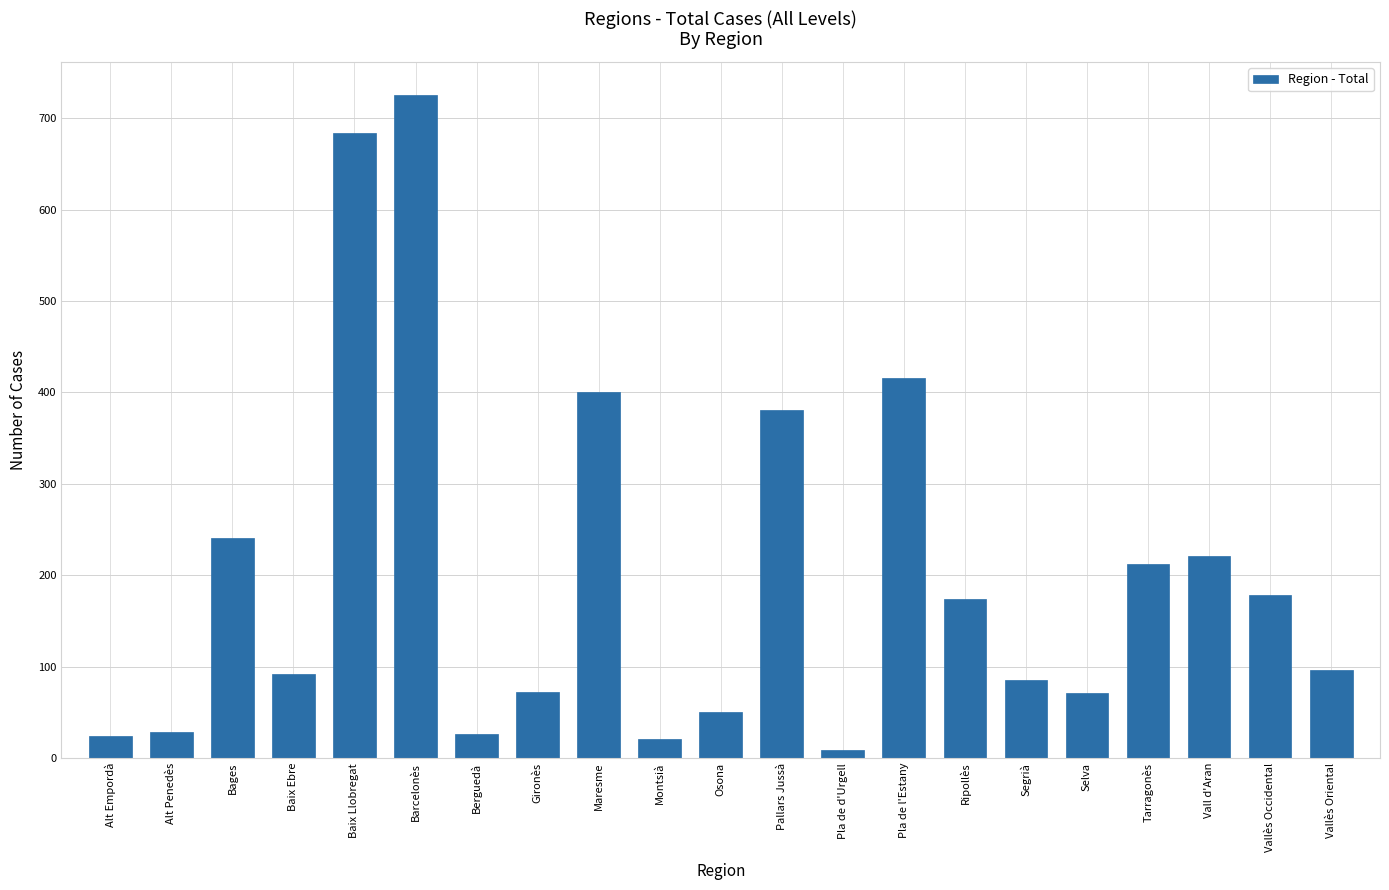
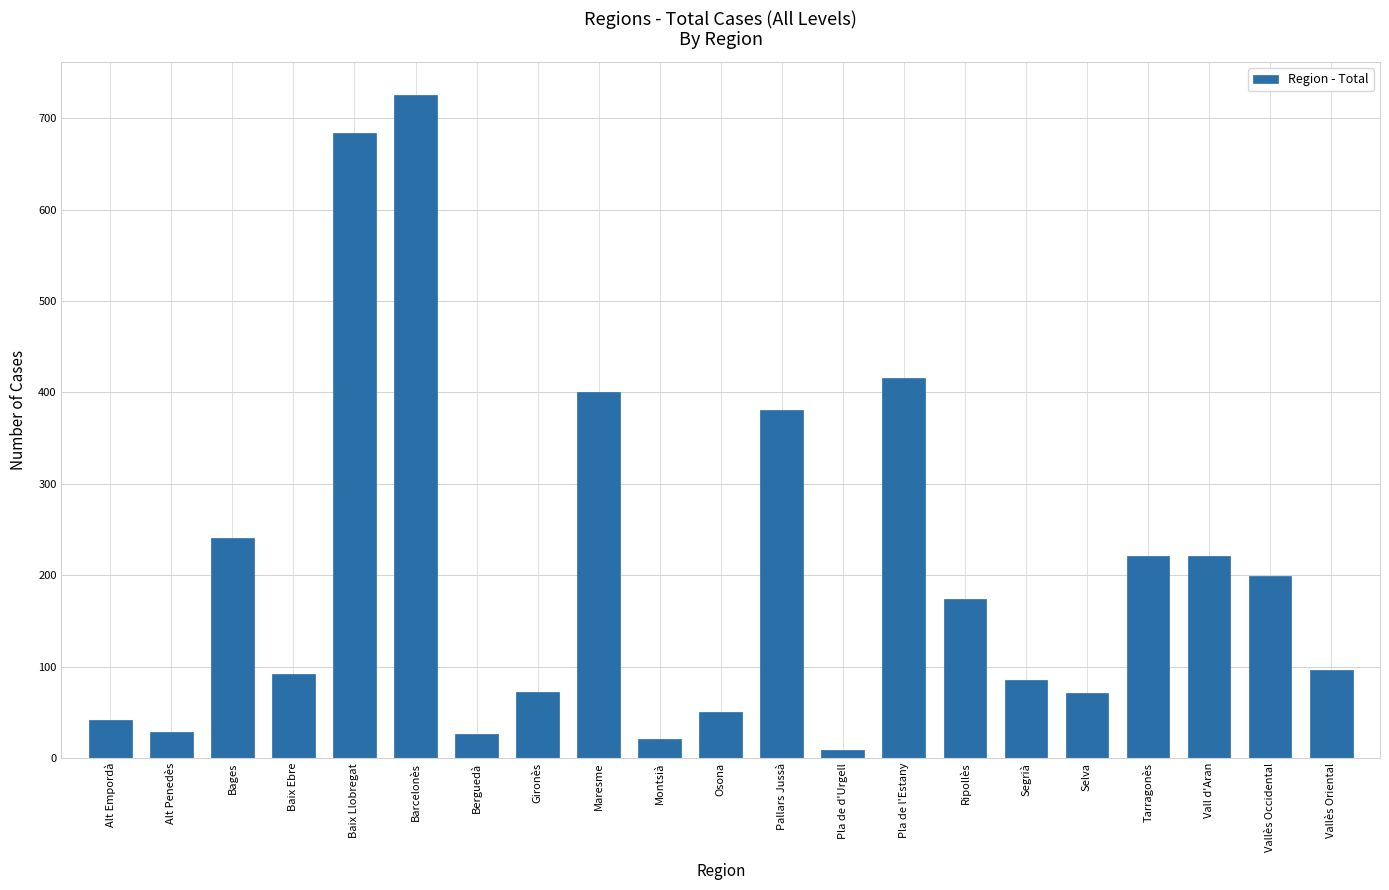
Alt Empordà: 20 -> 40
Tarragonès: 210 -> 220
Vallès Occidental: 180 -> 200
